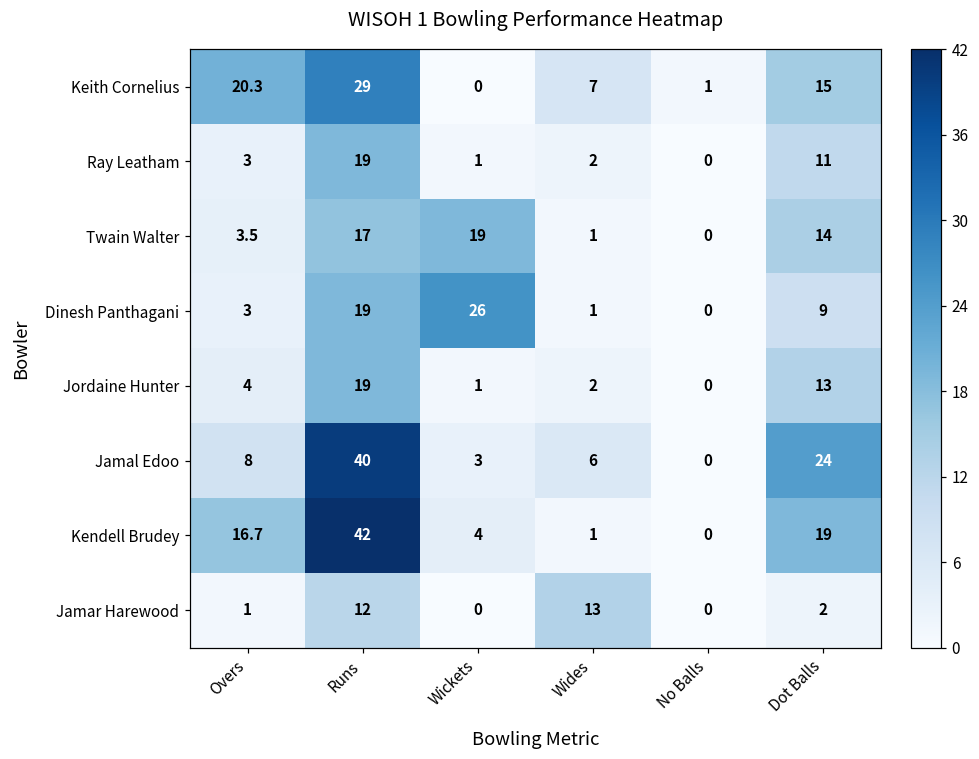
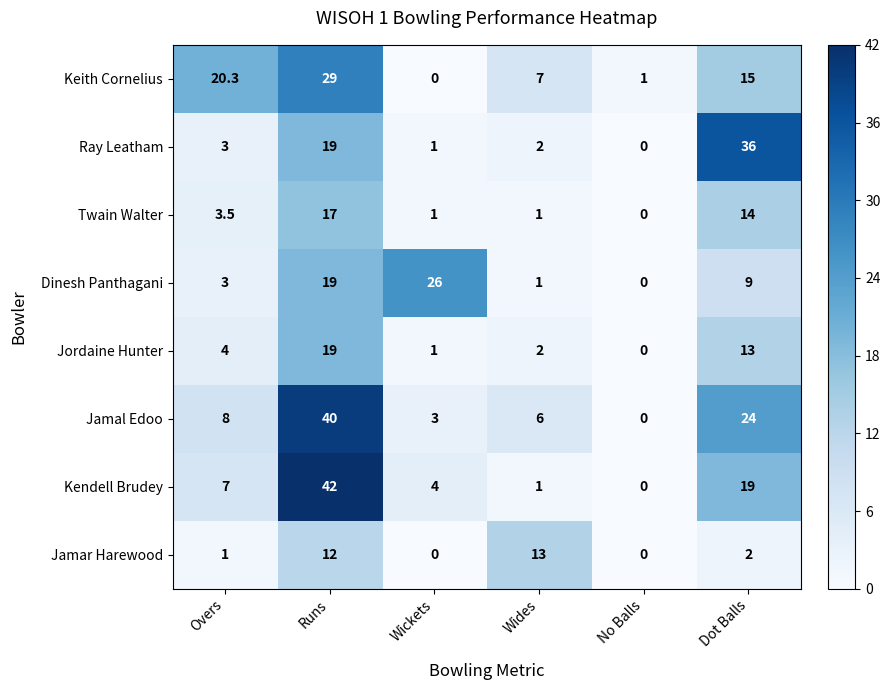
Ray Leatham, Dot Balls: 11 -> 36
Twain Walter, Wickets: 19 -> 1
Kendell Brudey, Overs: 16.7 -> 7
